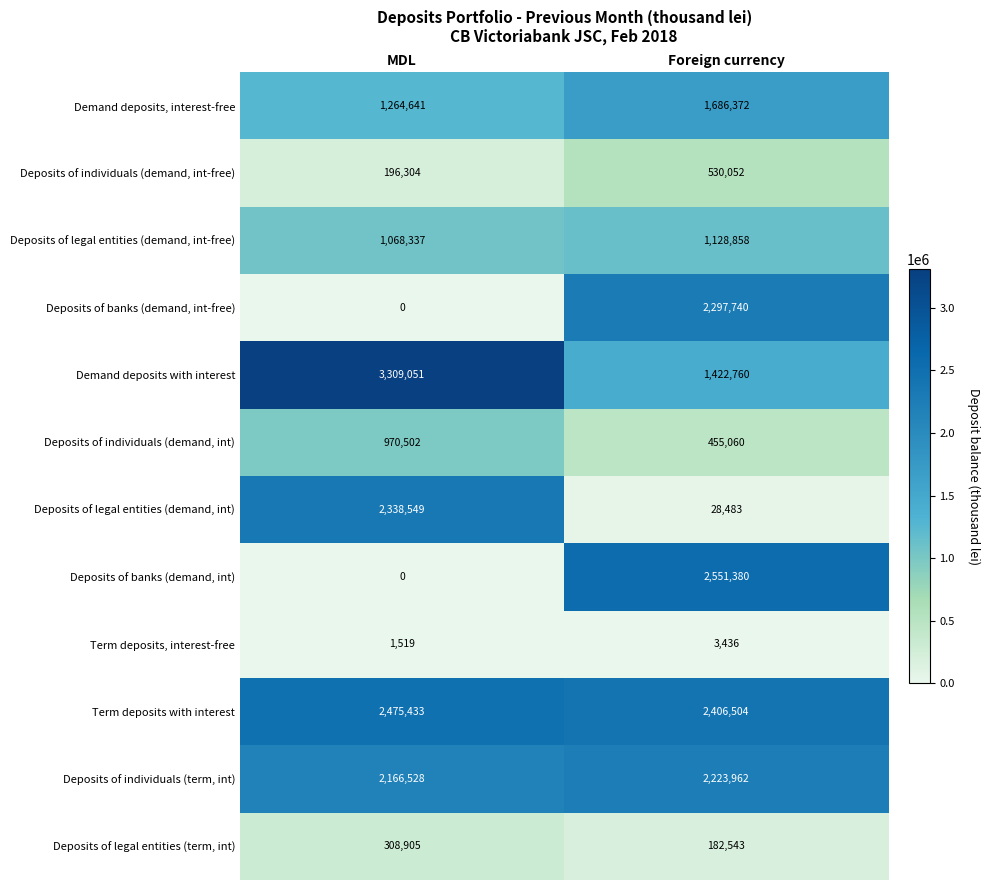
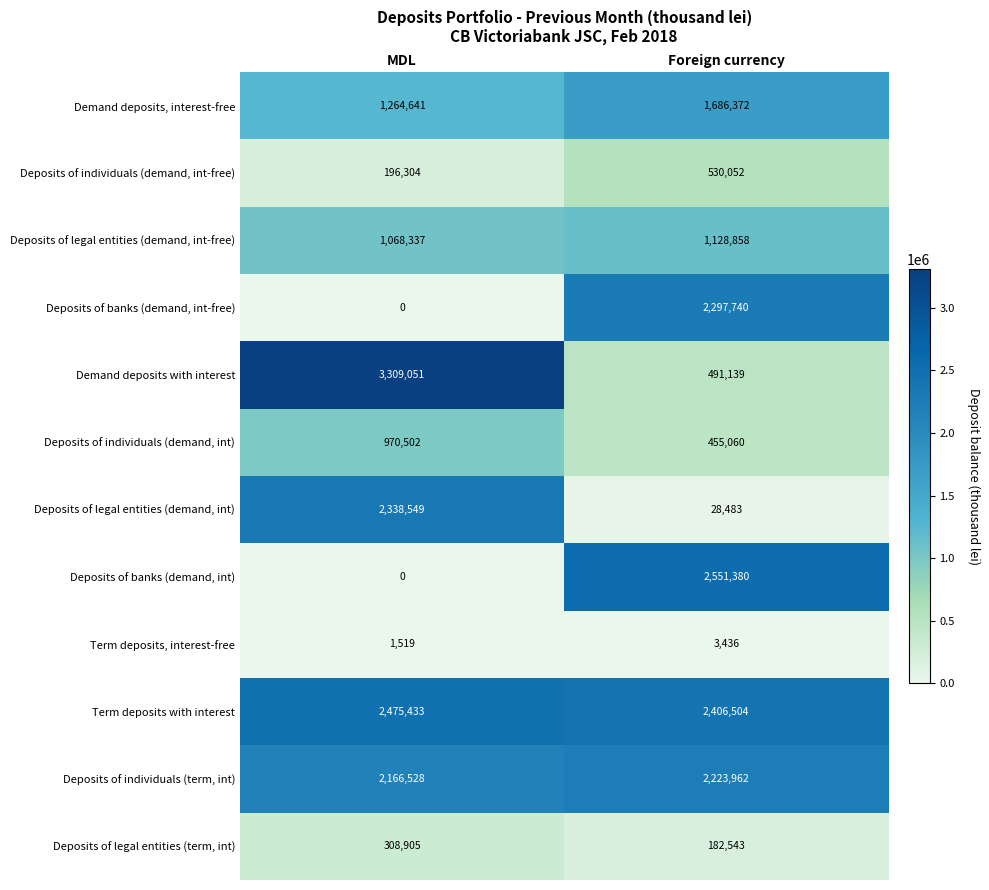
Demand deposits with interest, Foreign currency: 1,422,760 -> 491,139
